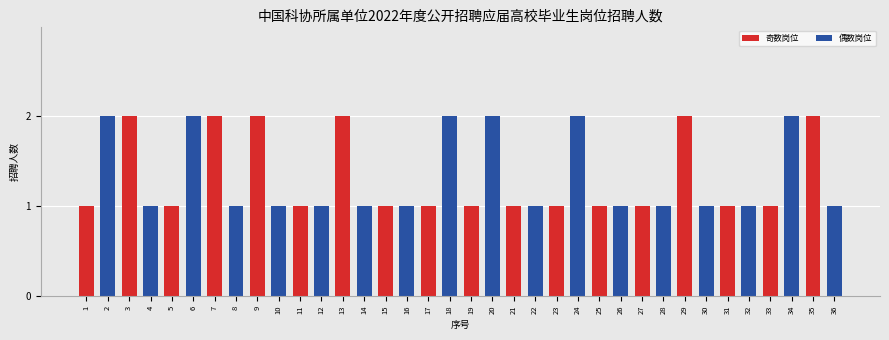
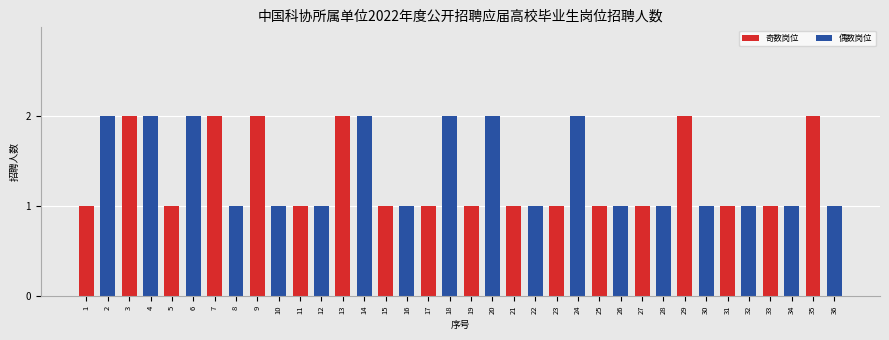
4: 1 -> 2
14: 1 -> 2
34: 2 -> 1
